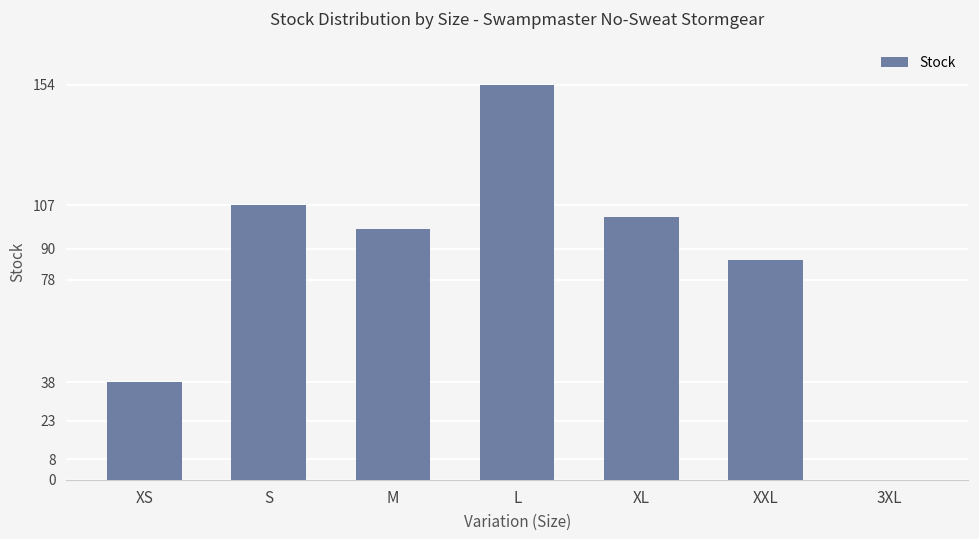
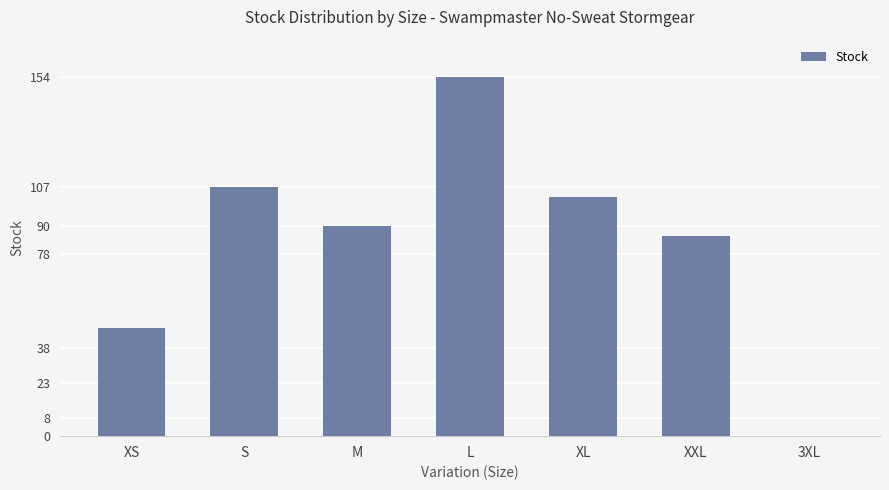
XS: 38 -> 46
M: 98 -> 90
